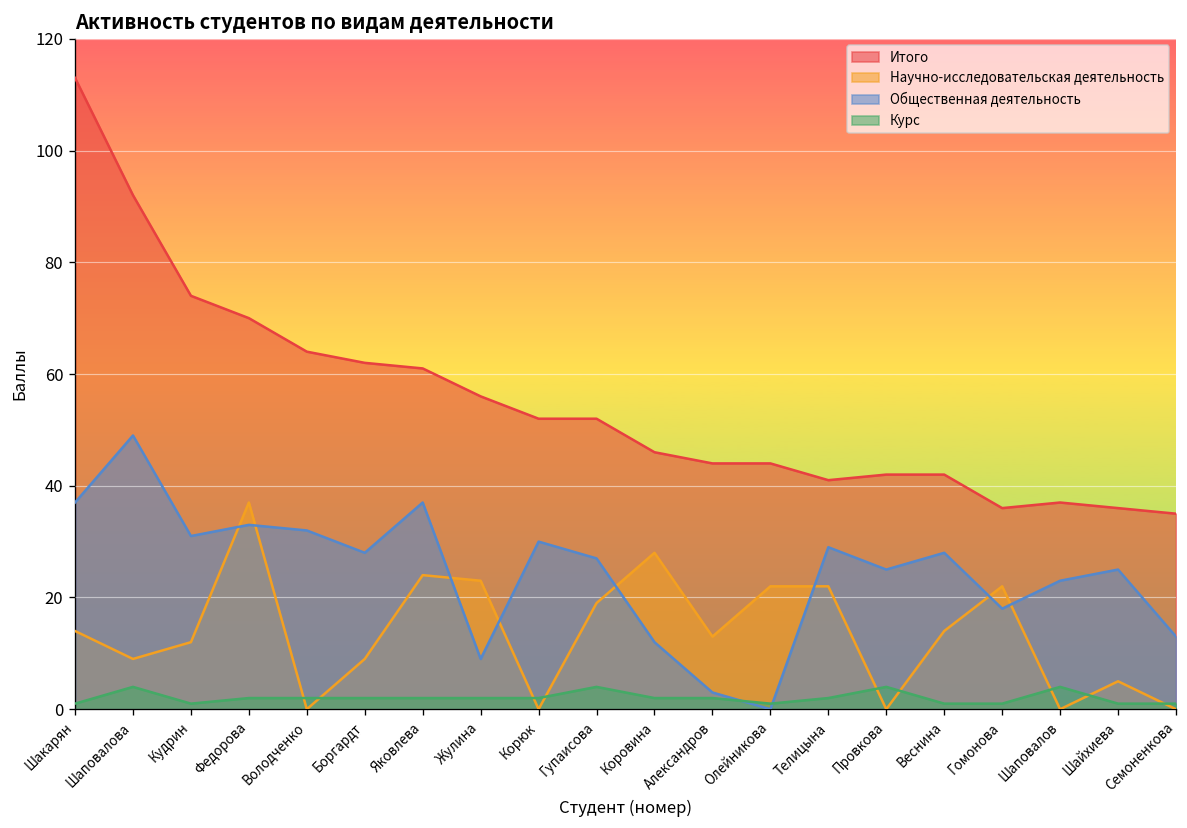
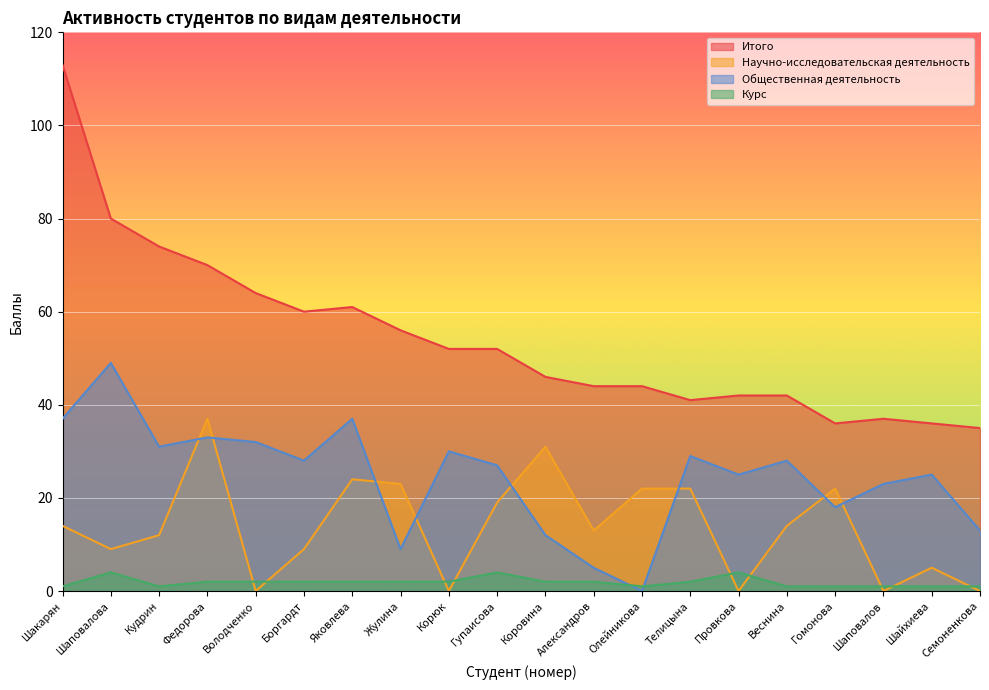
Итого, Шаповалова: 92 -> 80
Итого, Боргардт: 62 -> 60
Научно-исследовательская деятельность, Коровина: 28 -> 31
Общественная деятельность, Александров: 3 -> 5
Курс, Шаповалов: 4 -> 1
